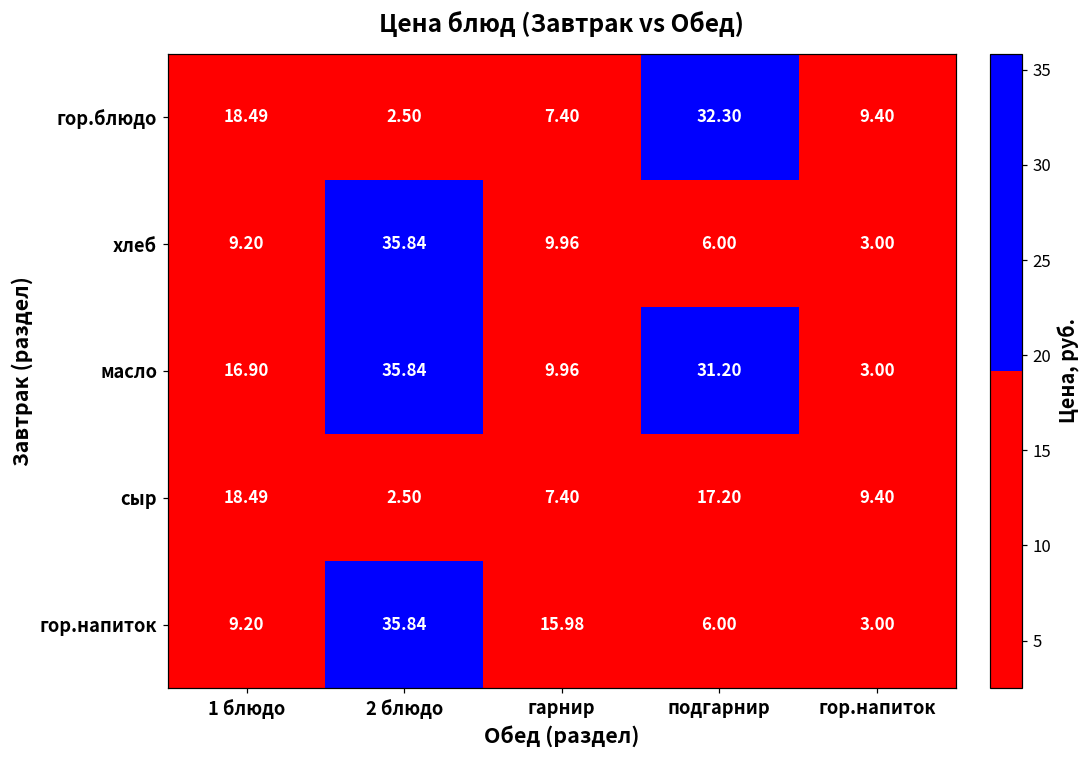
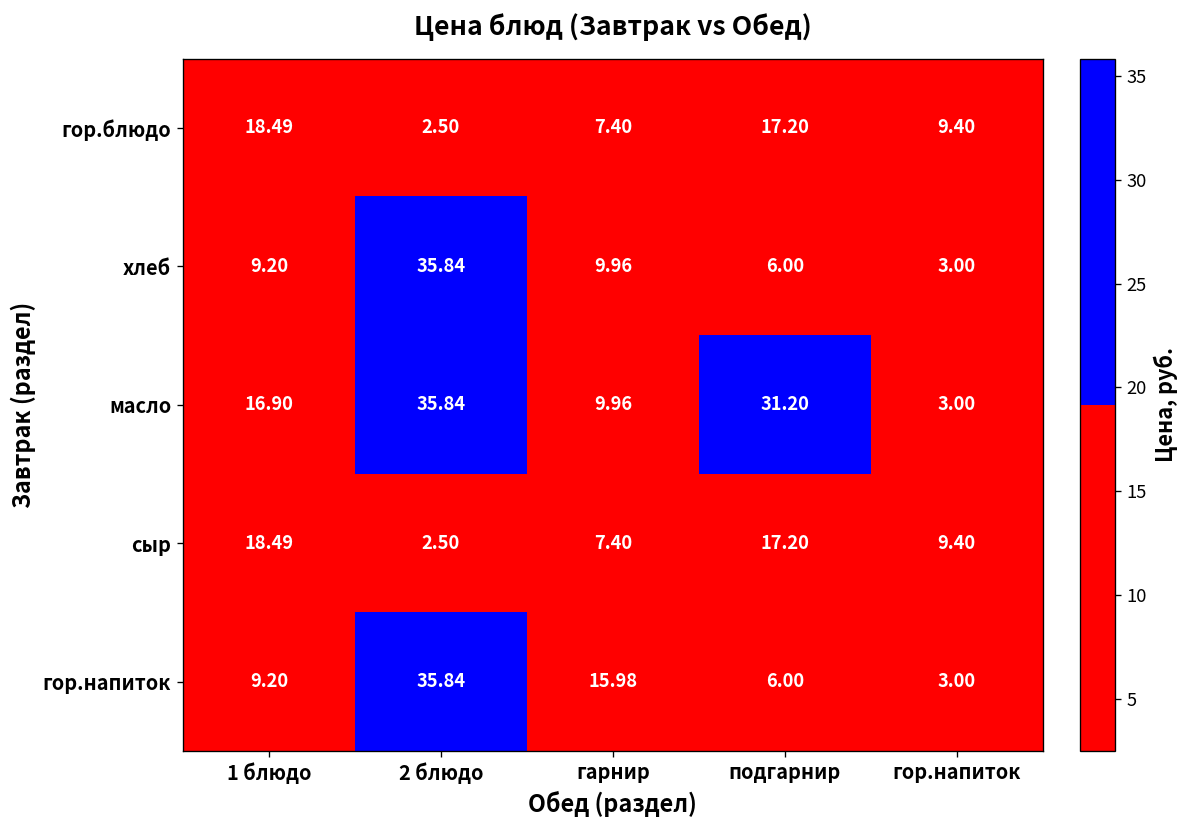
гор.блюдо, подгарнир: 32.30 -> 17.20
